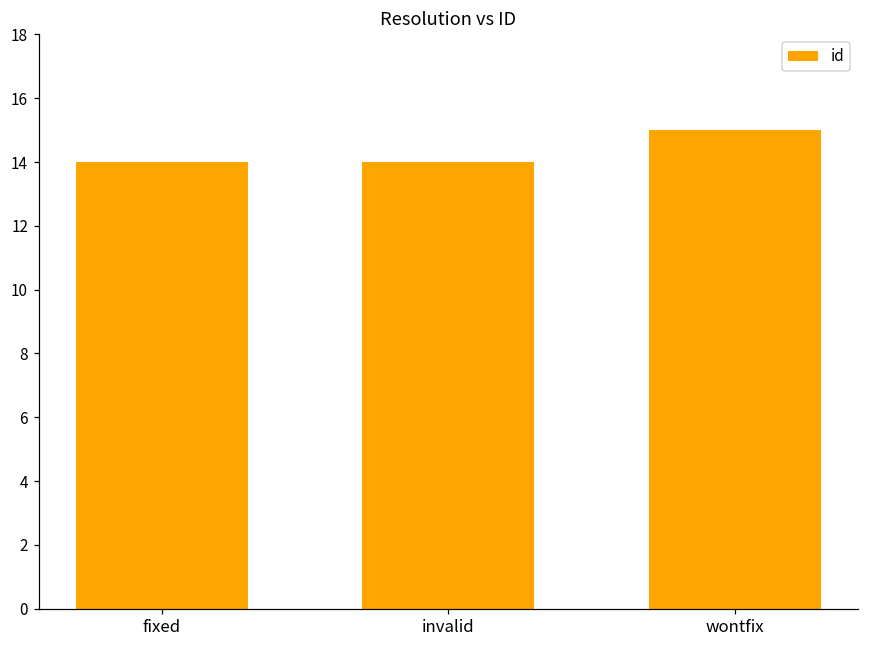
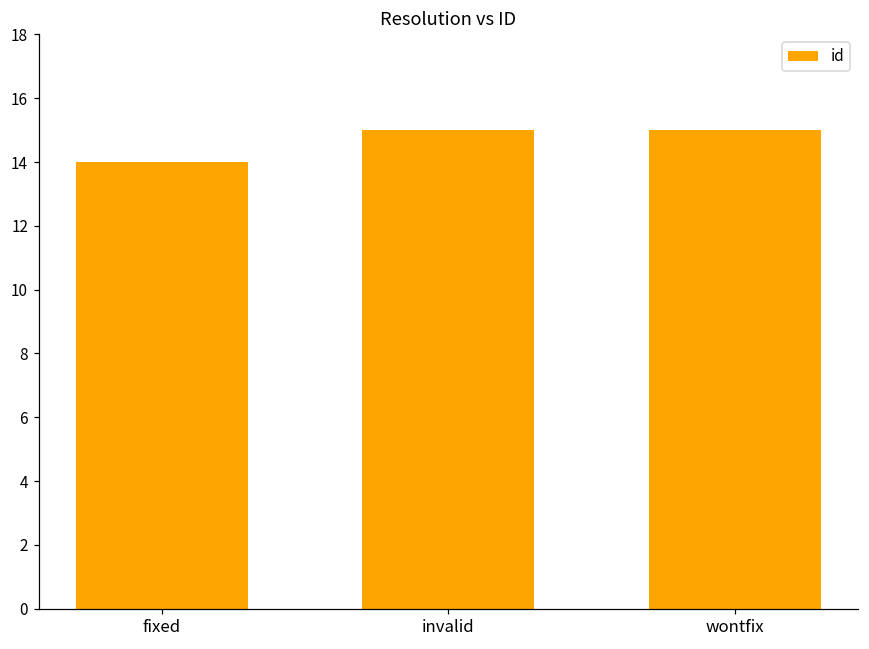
invalid: 14 -> 15
